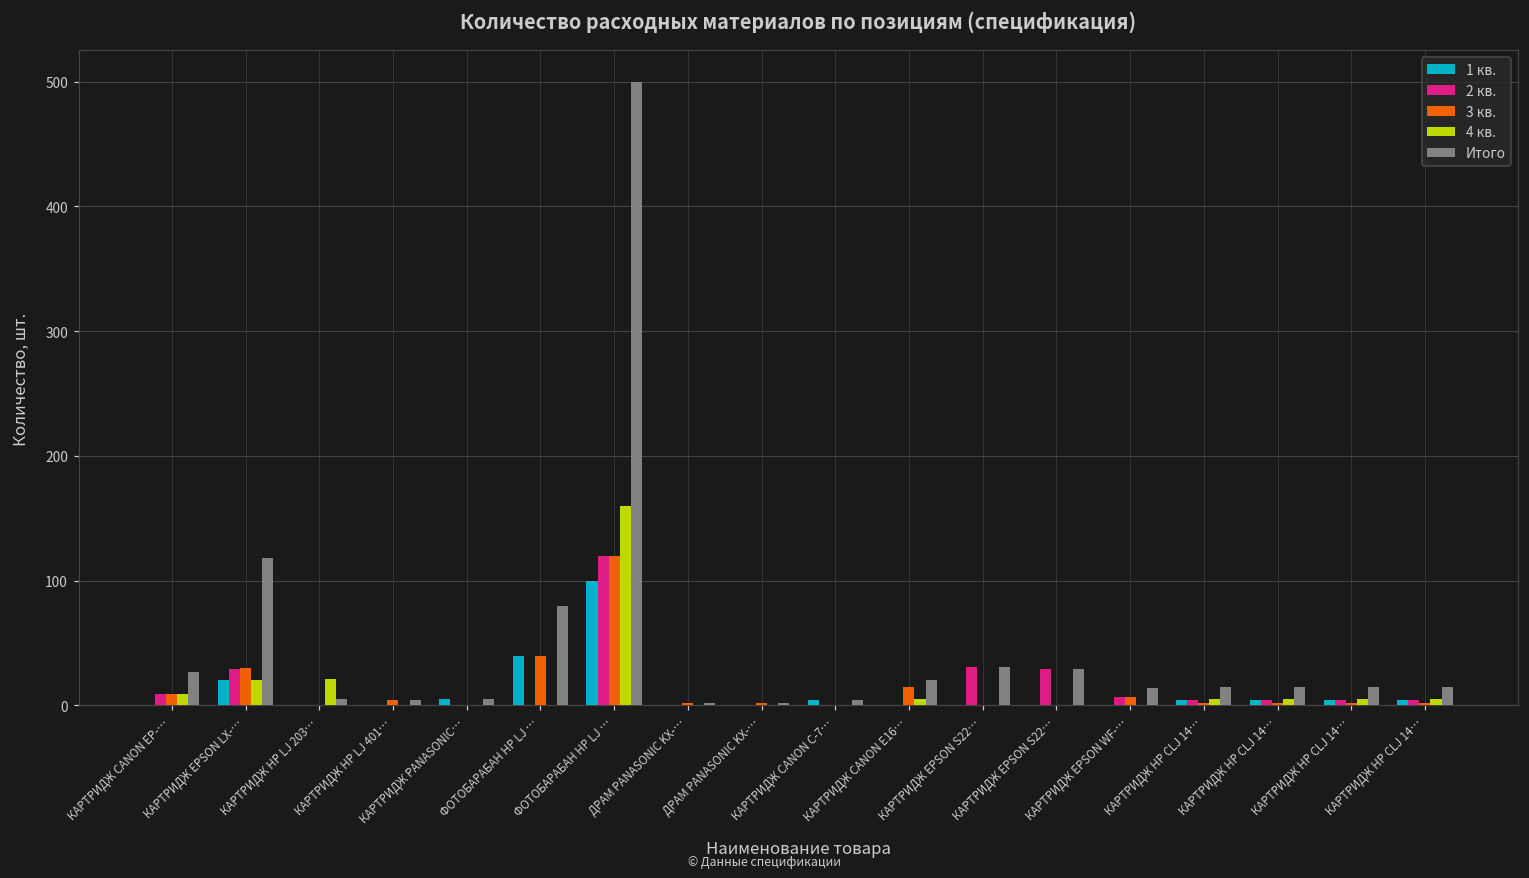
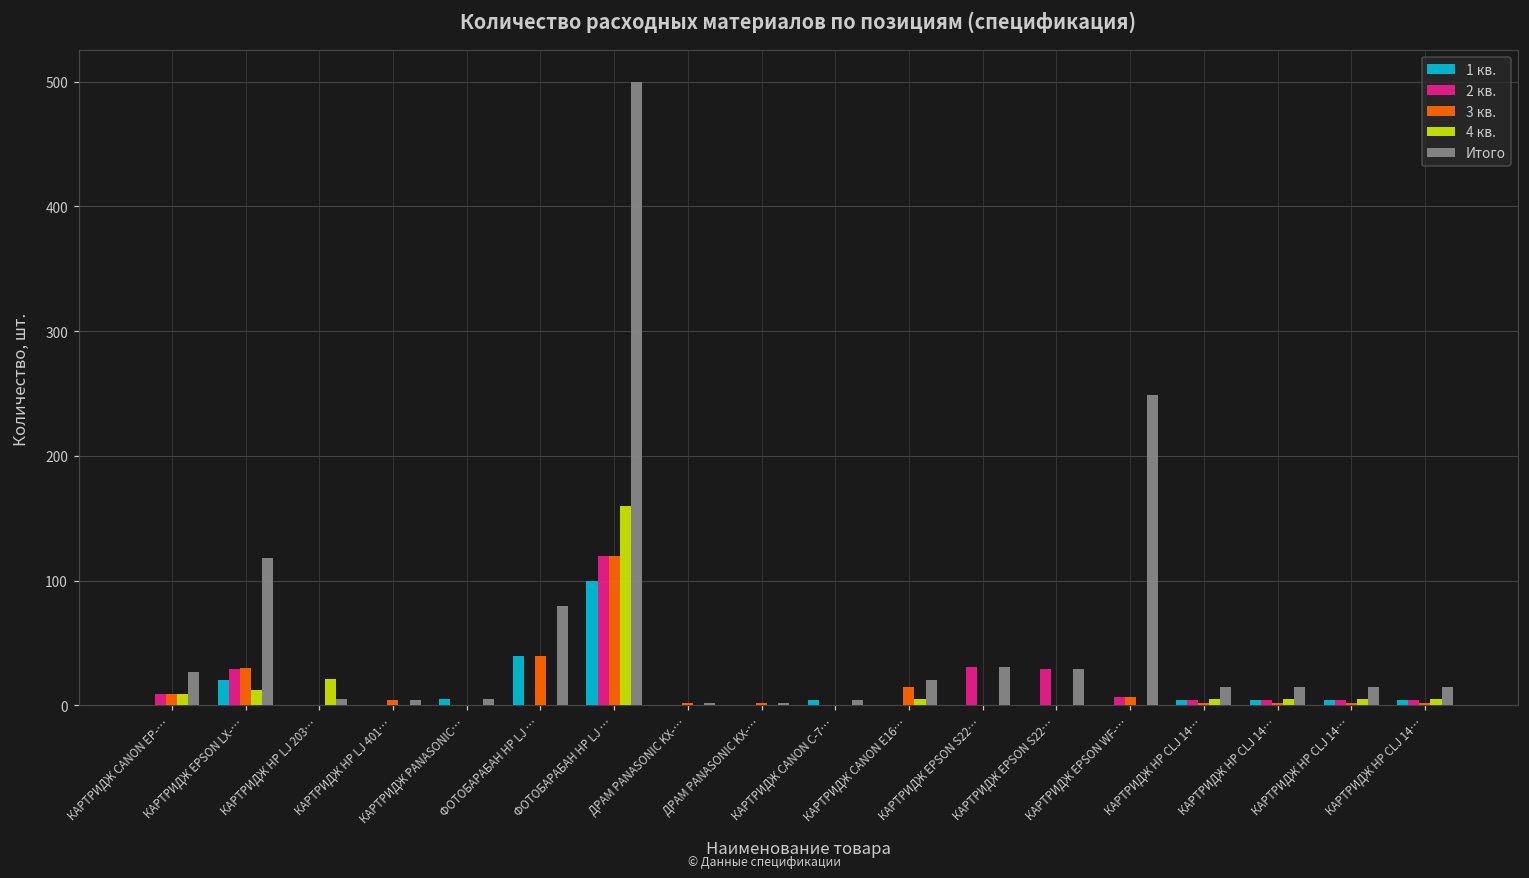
4 кв., КАРТРИДЖ EPSON LX-…: 20 -> 12
Итого, КАРТРИДЖ EPSON WF-…: 14 -> 249
